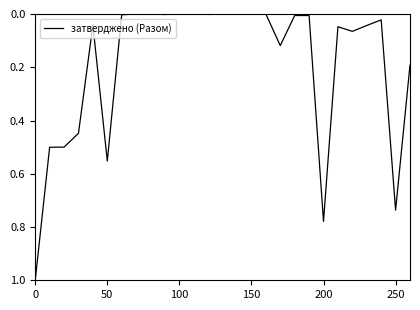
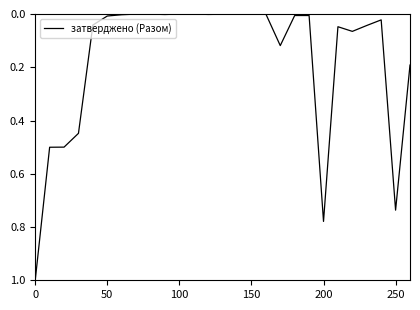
50: 0.55 -> 0.01
